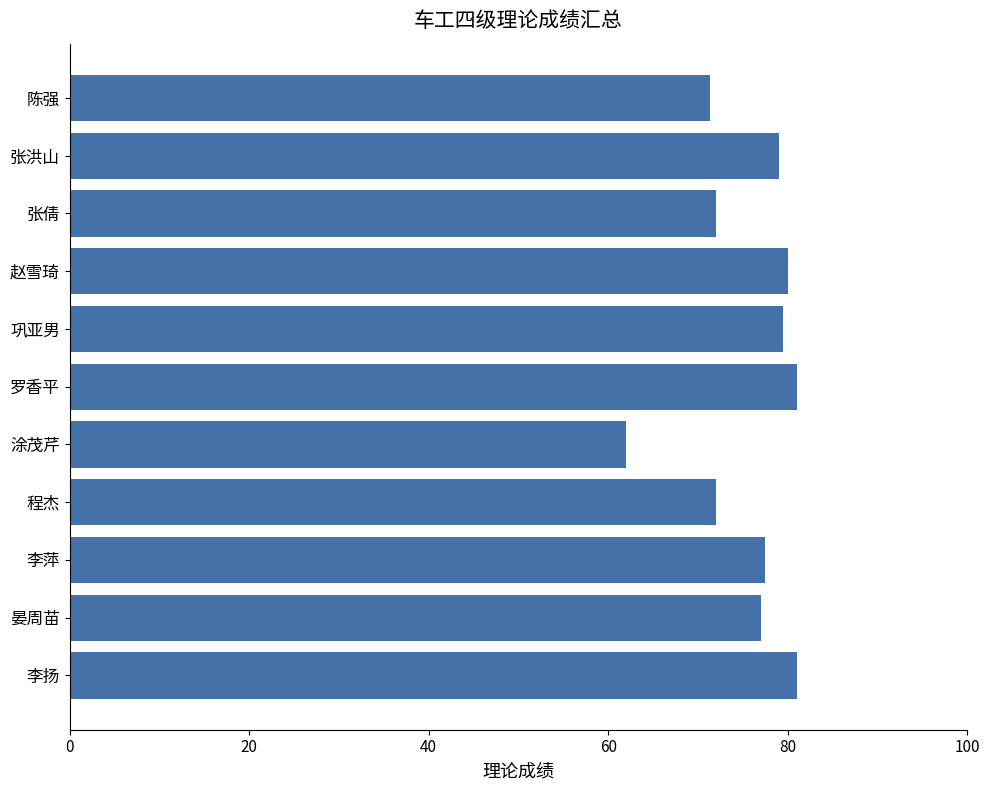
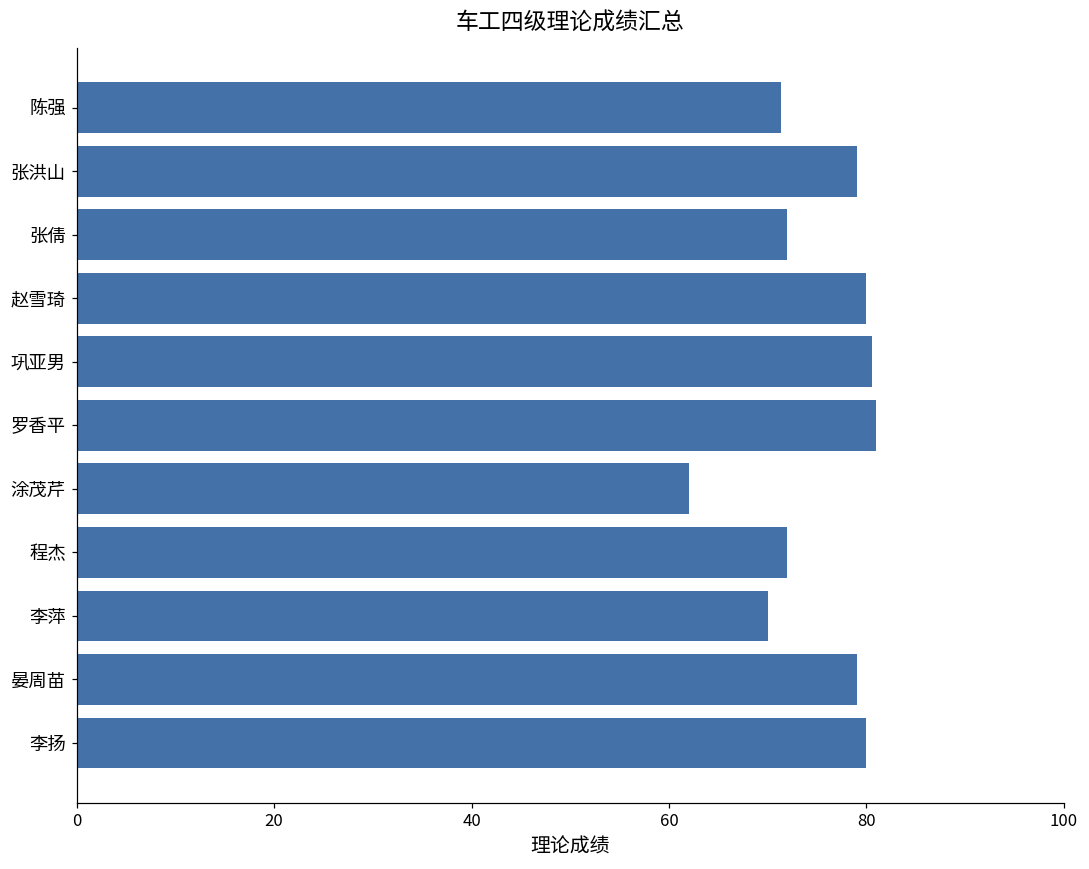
巩亚男: 80 -> 81
李萍: 78 -> 70
晏周苗: 77 -> 79
李扬: 81 -> 80
